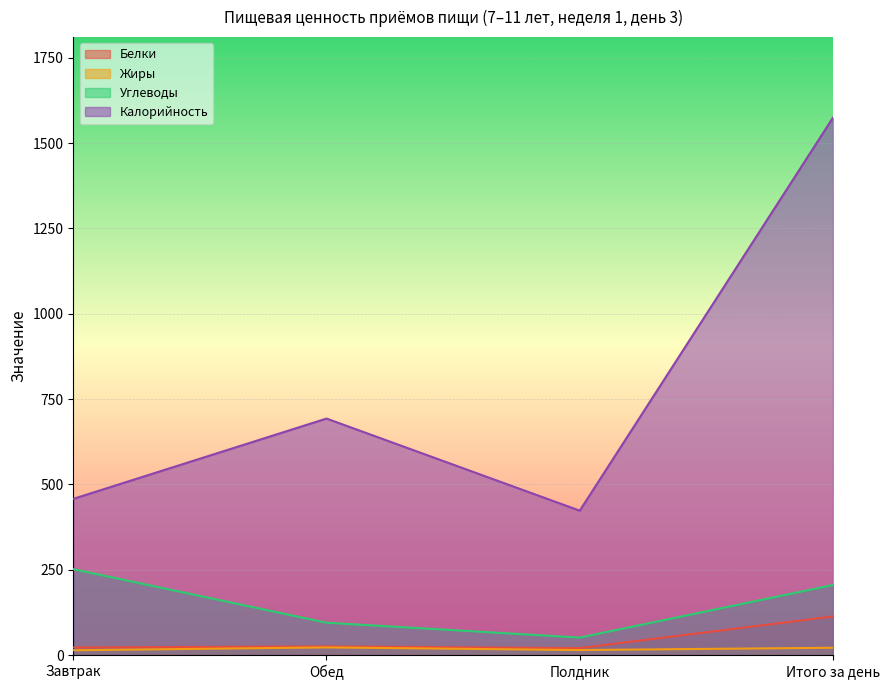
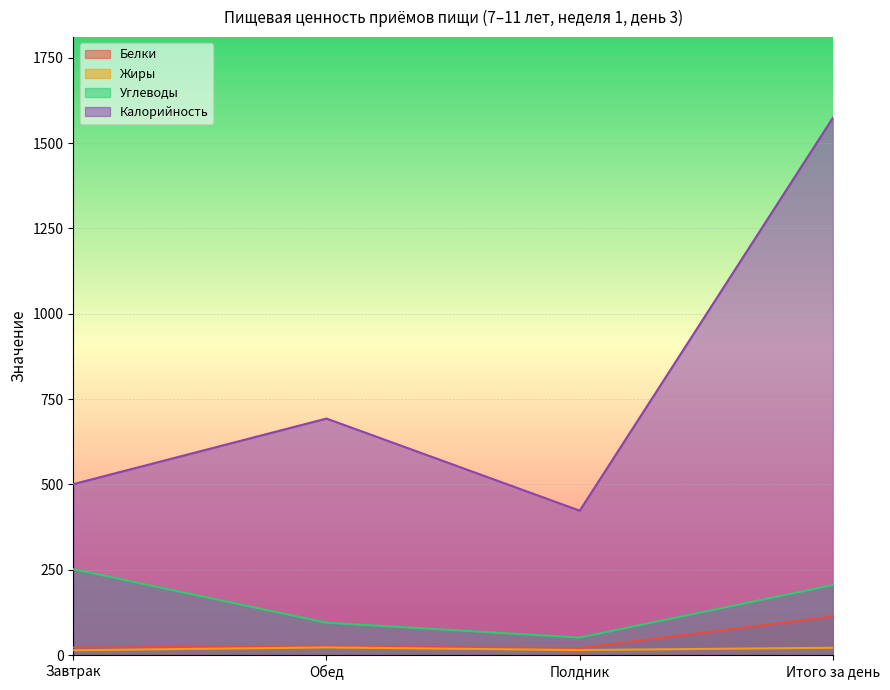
Калорийность, Завтрак: 460 -> 500
